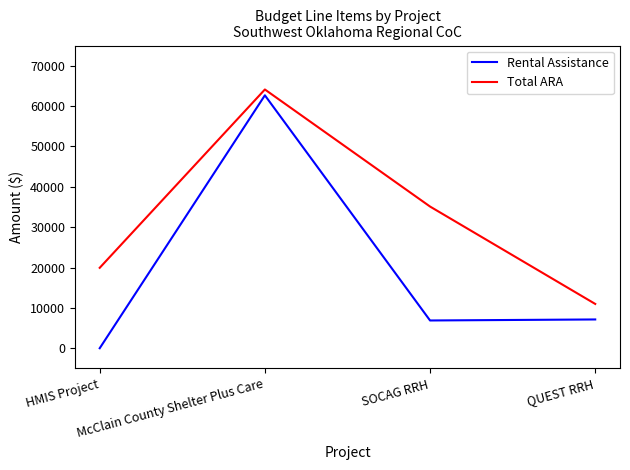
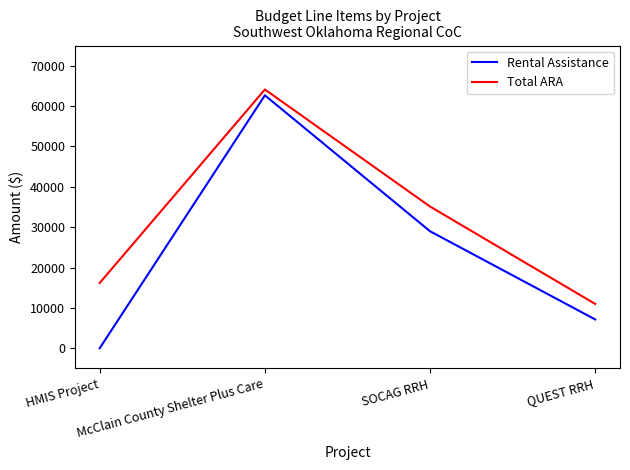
Total ARA, HMIS Project: 20000 -> 16000
Rental Assistance, SOCAG RRH: 7000 -> 29000
